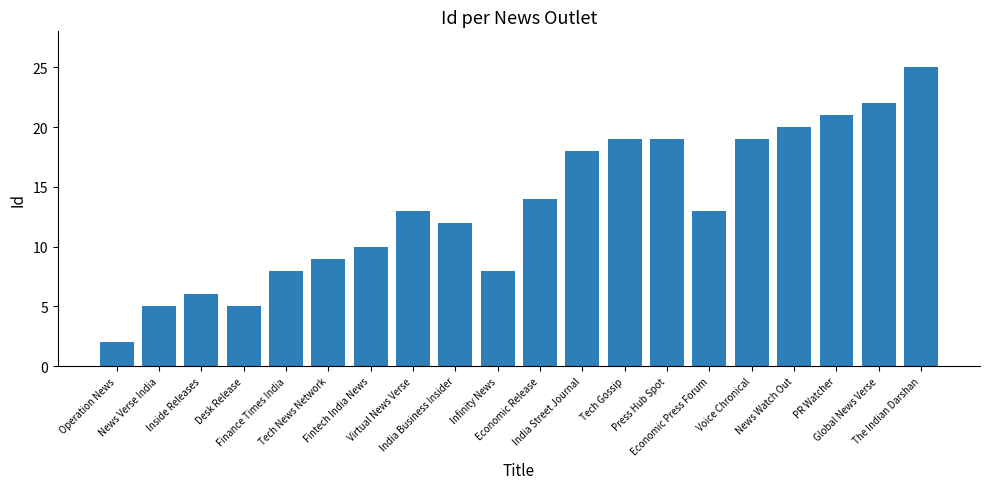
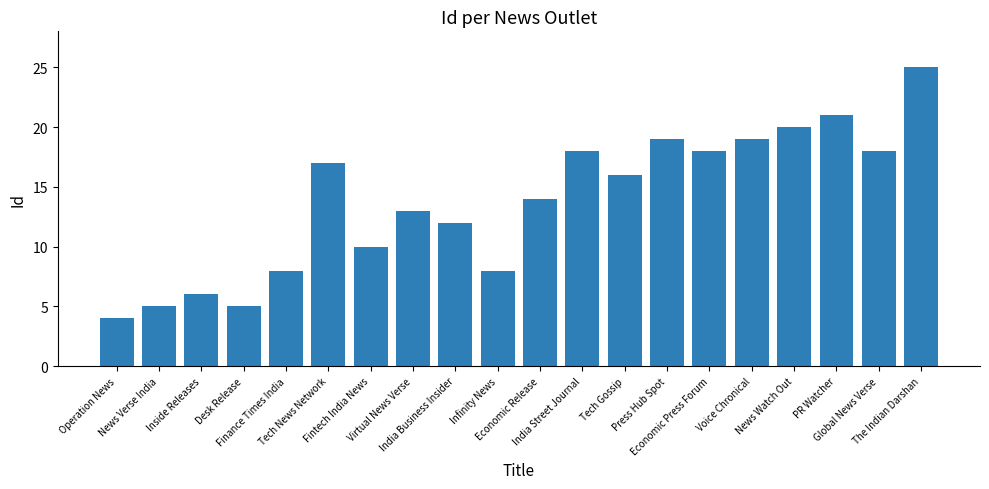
Operation News: 2 -> 4
Tech News Network: 9 -> 17
Tech Gossip: 19 -> 16
Economic Press Forum: 13 -> 18
Global News Verse: 22 -> 18
